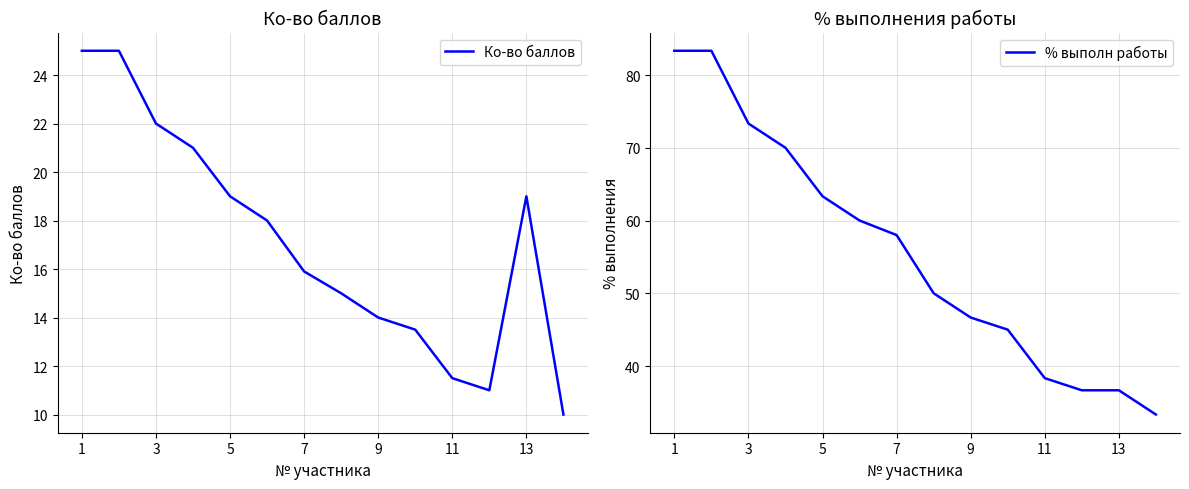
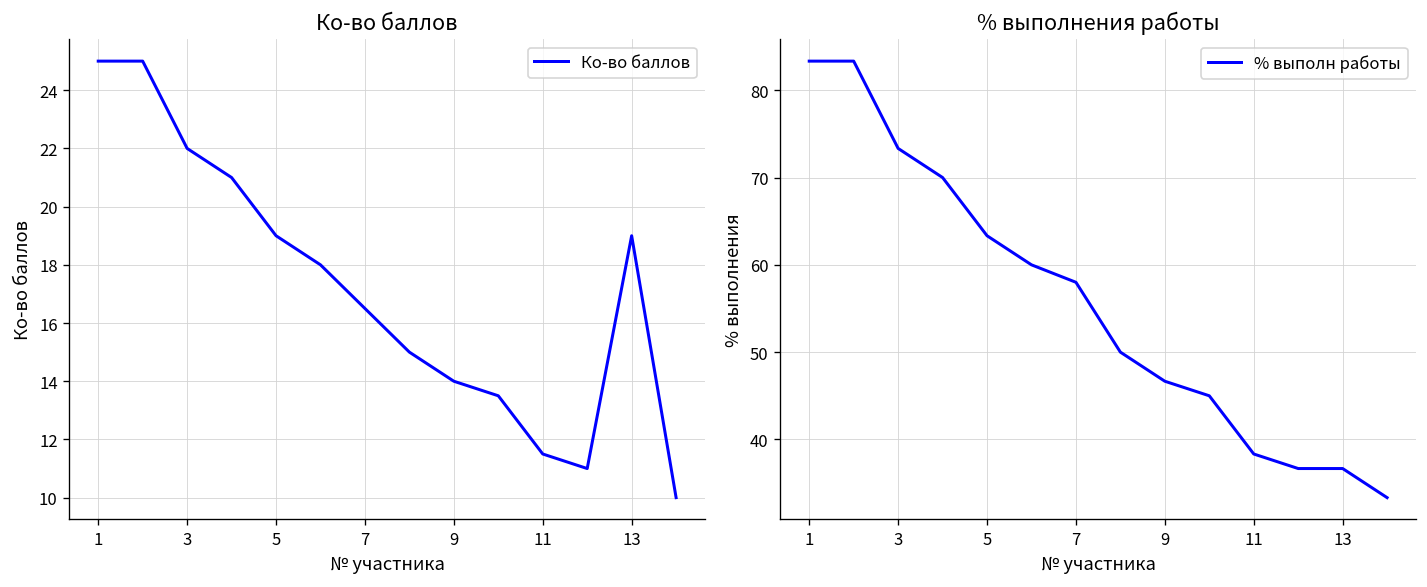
Ко-во баллов, 7: 15.9 -> 16.5
